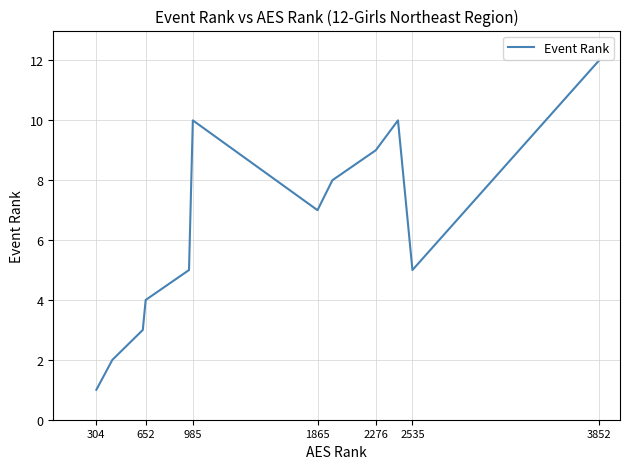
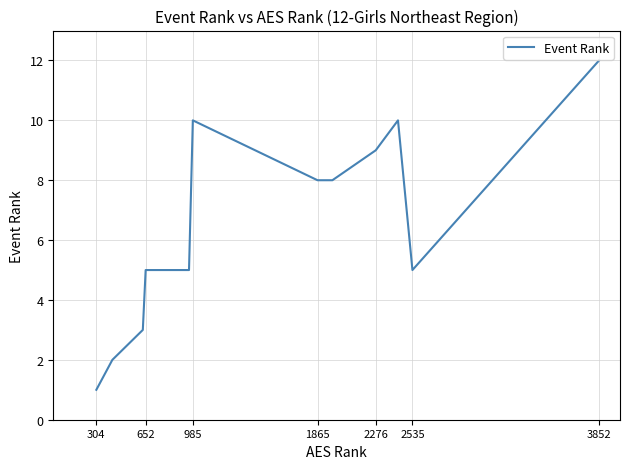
652: 4 -> 5
1865: 7 -> 8
